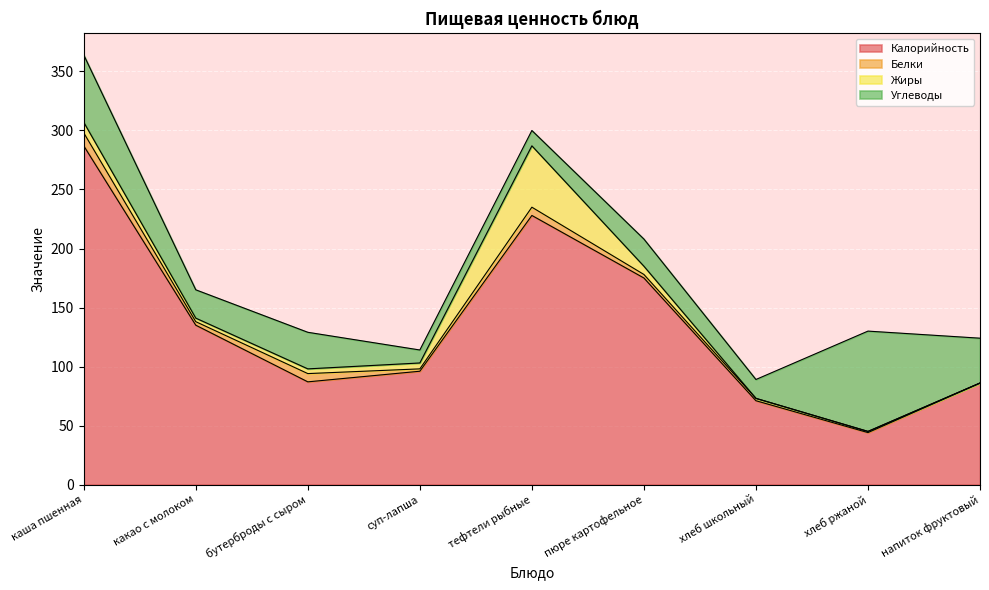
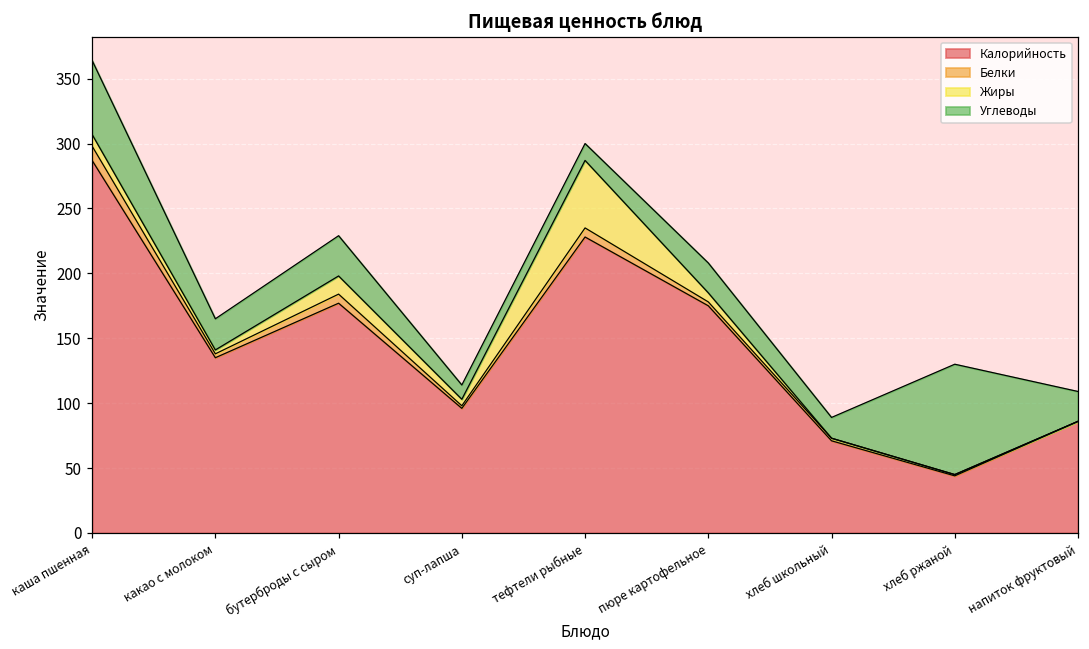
Калорийность, бутерброды с сыром: 87 -> 177
Жиры, бутерброды с сыром: 4 -> 14
Углеводы, напиток фруктовый: 38 -> 23
